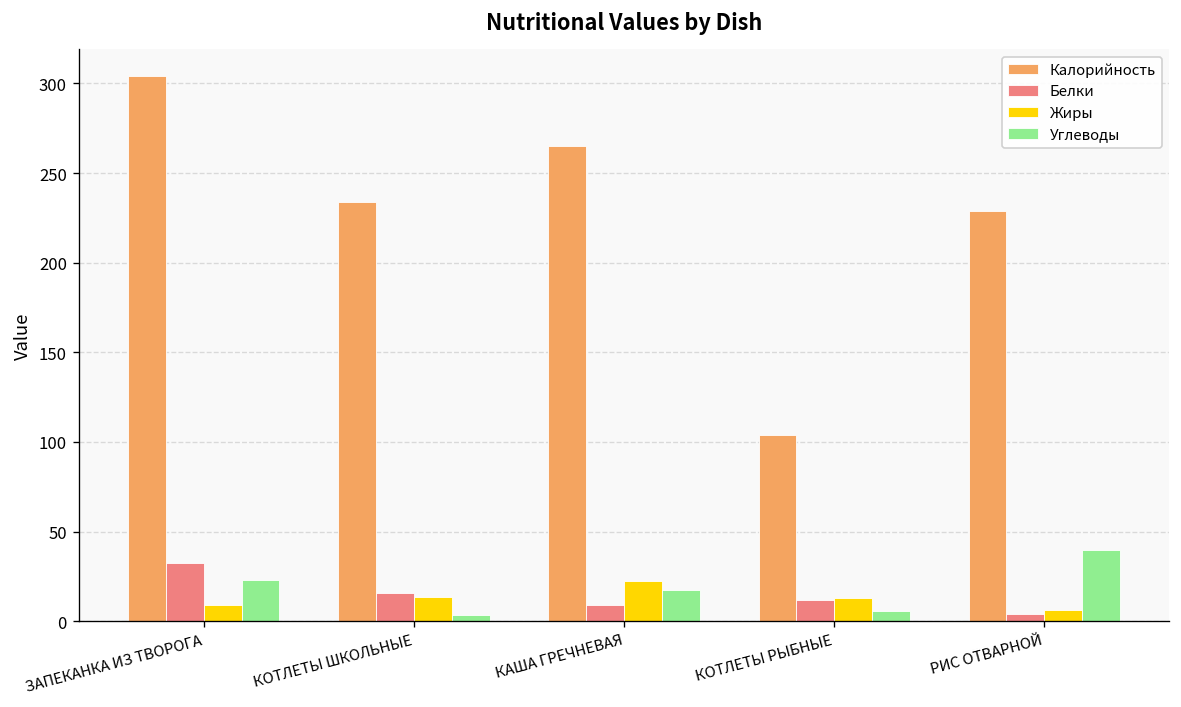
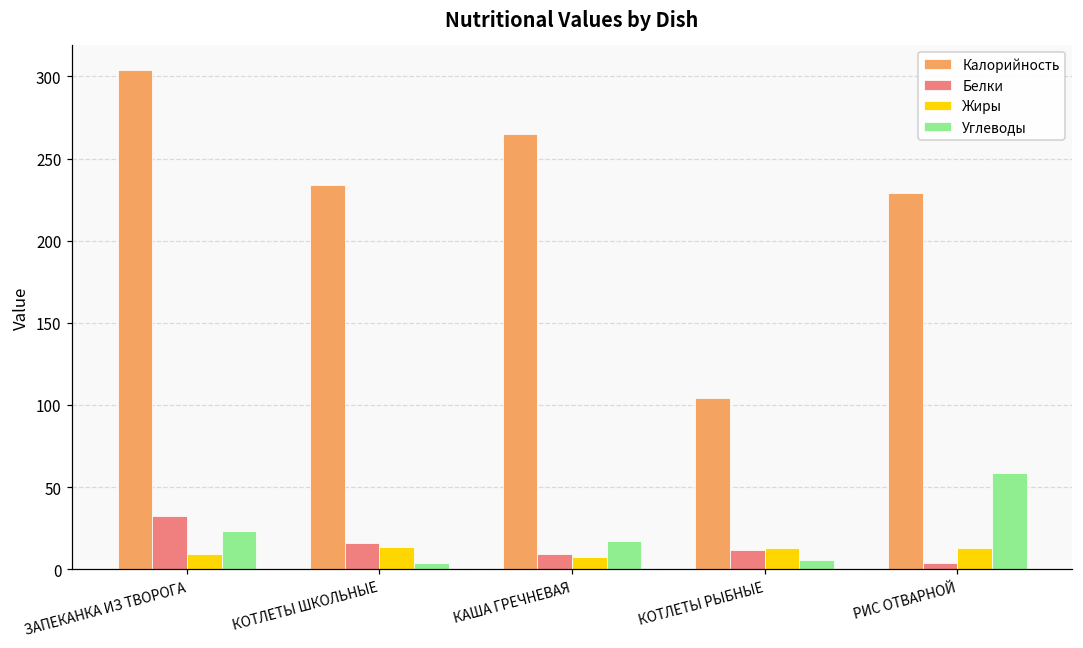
Жиры, КАША ГРЕЧНЕВАЯ: 22 -> 7
Жиры, РИС ОТВАРНОЙ: 6 -> 13
Углеводы, РИС ОТВАРНОЙ: 40 -> 59
